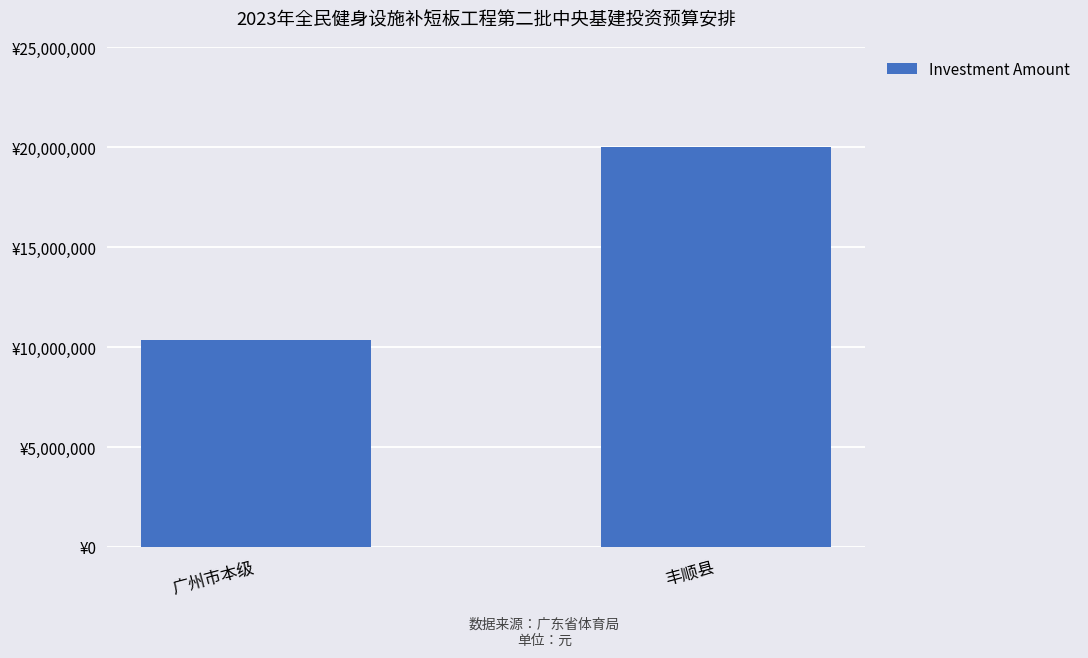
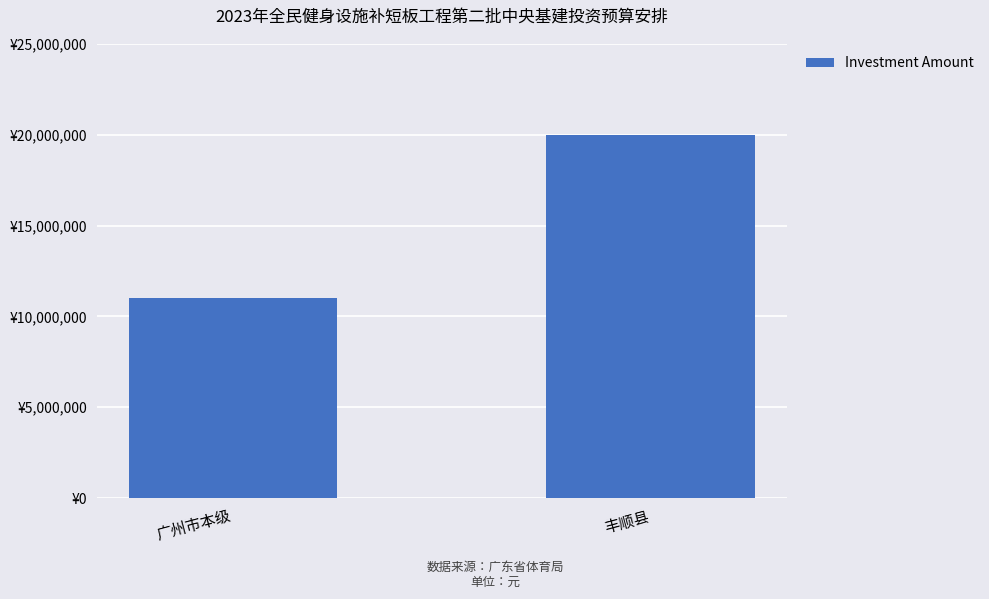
广州市本级: ¥10,400,000 -> ¥11,000,000
